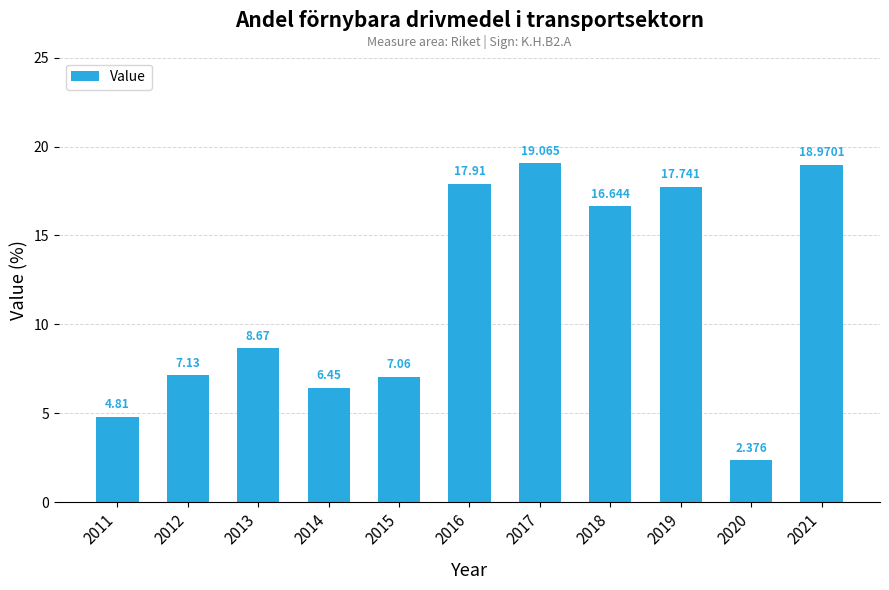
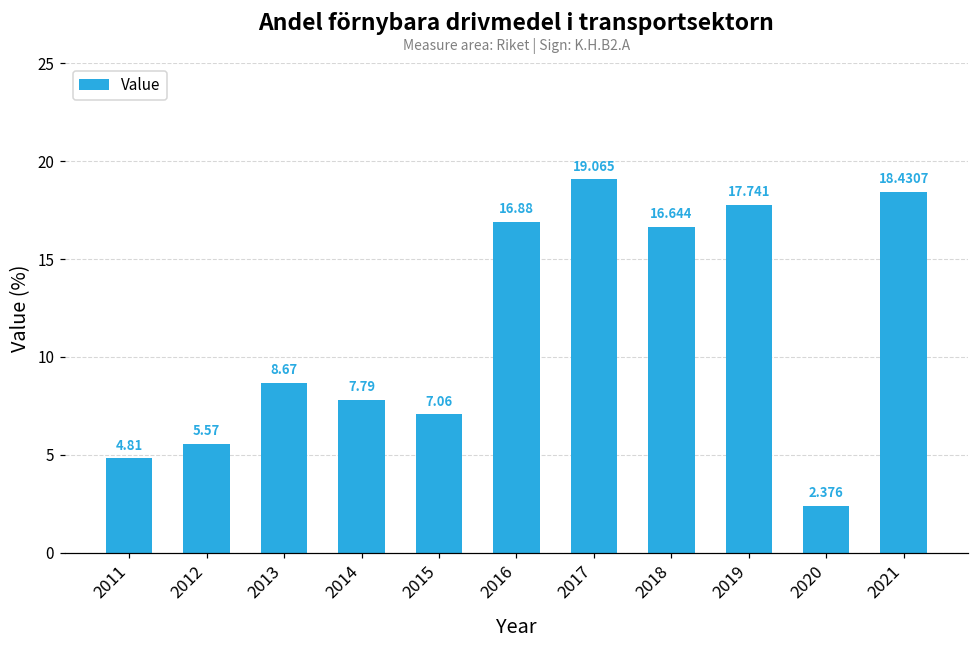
2012: 7.13 -> 5.57
2014: 6.45 -> 7.79
2016: 17.91 -> 16.88
2021: 18.9701 -> 18.4307
